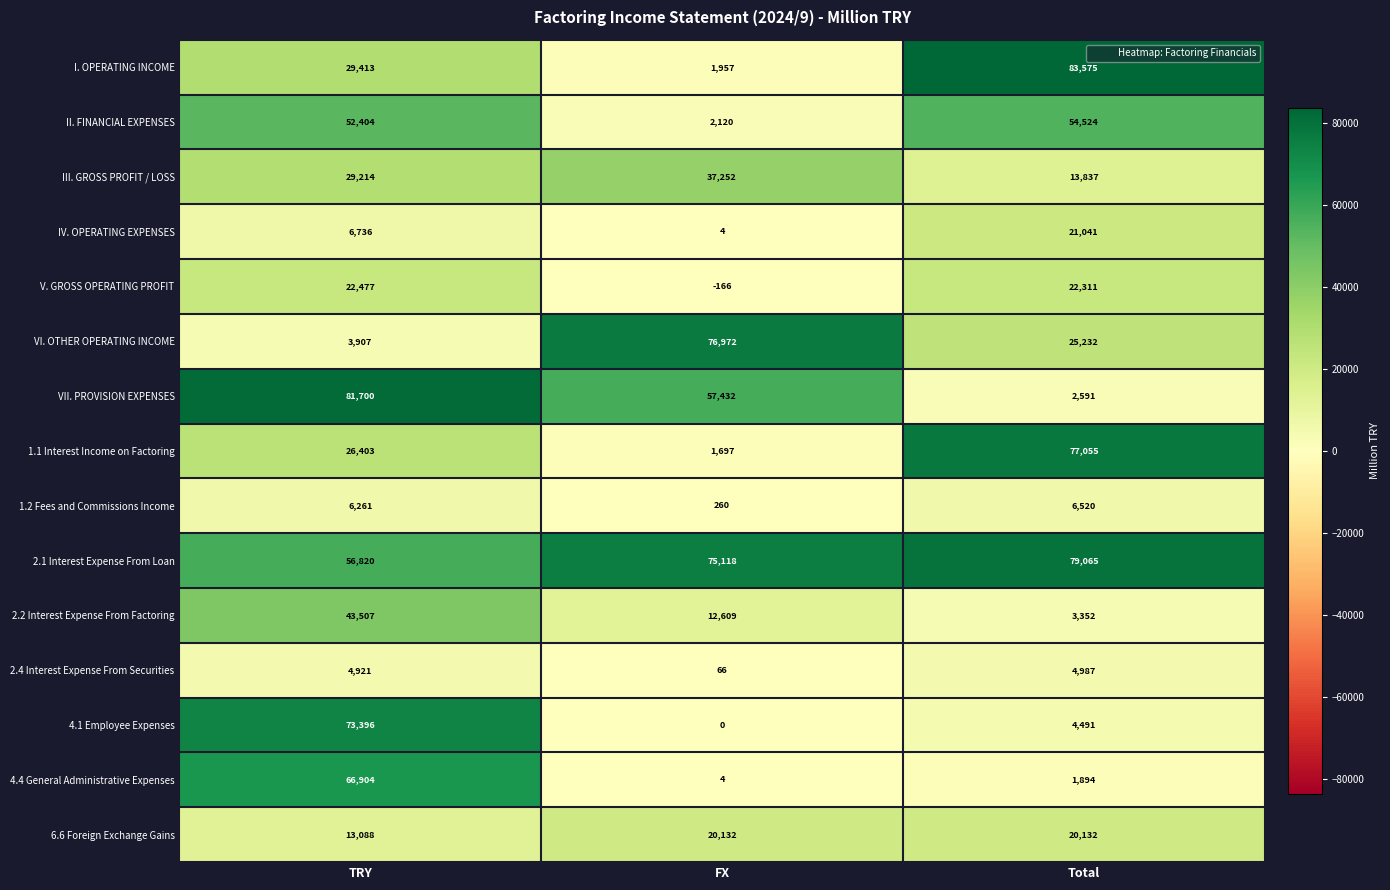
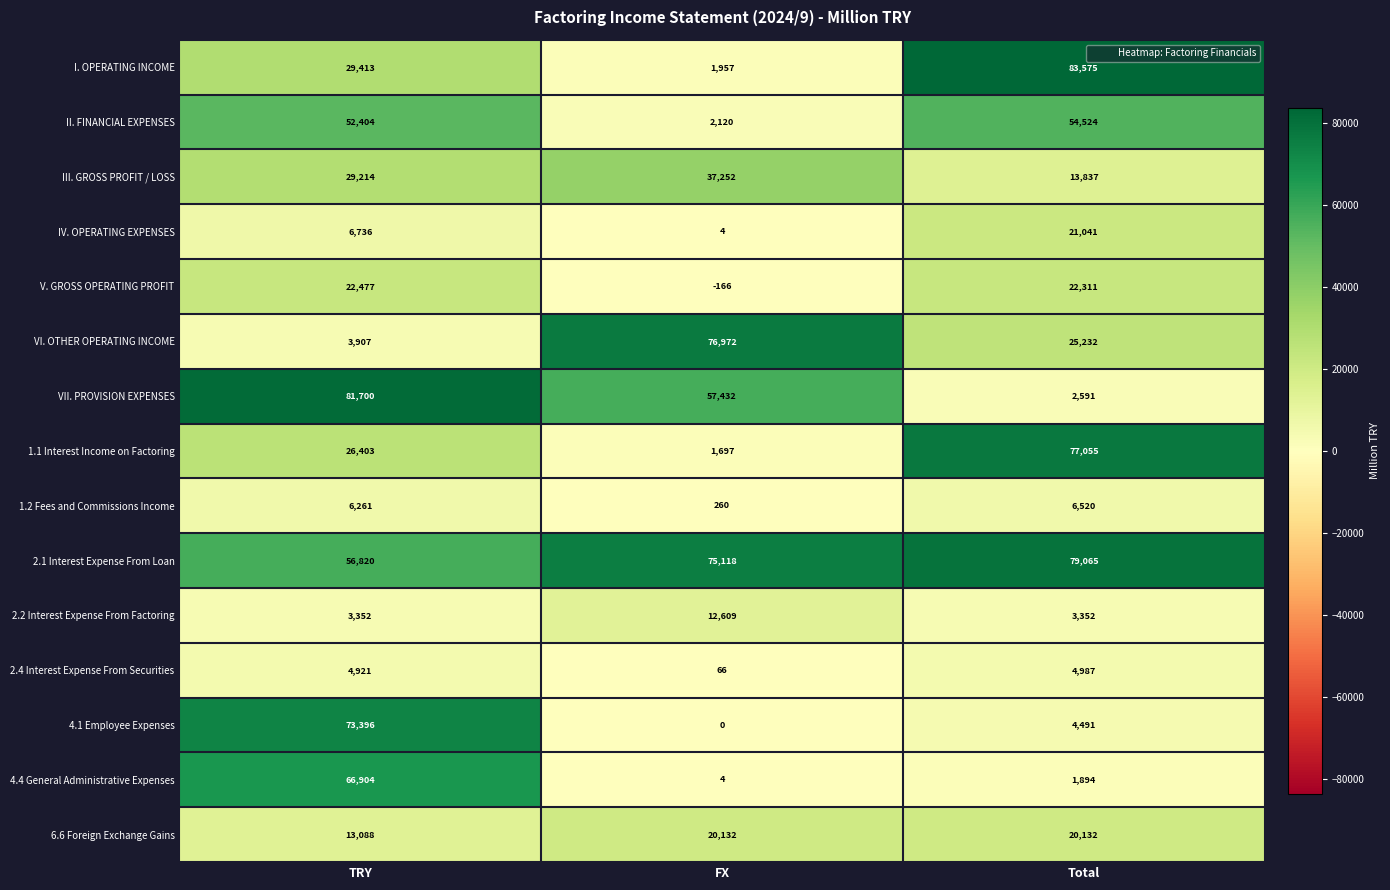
2.2 Interest Expense From Factoring, TRY: 43,507 -> 3,352
